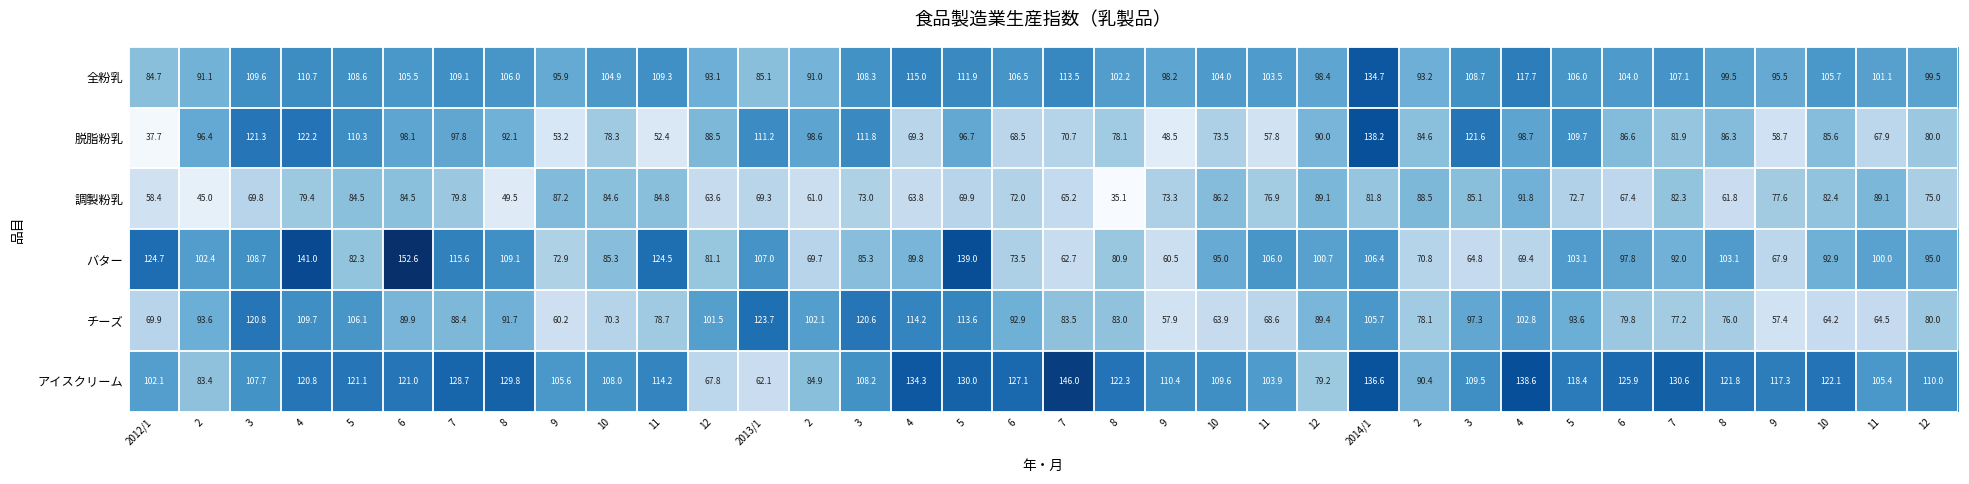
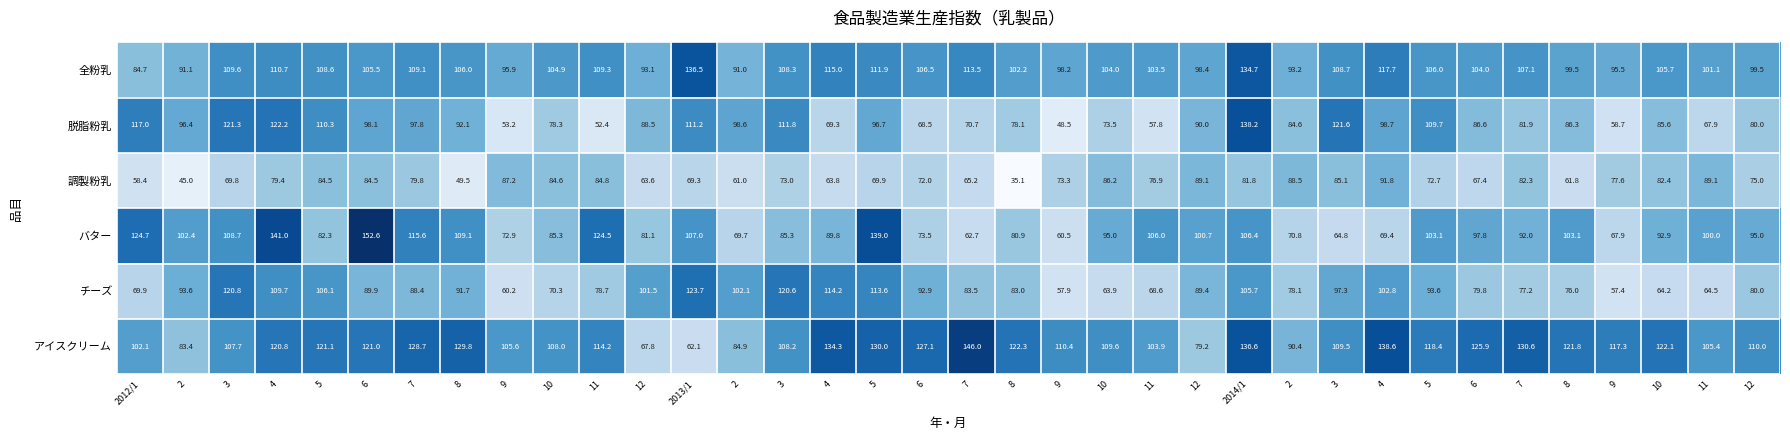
全粉乳, 2013/1: 85.1 -> 136.5
脱脂粉乳, 2012/1: 37.7 -> 117.0
